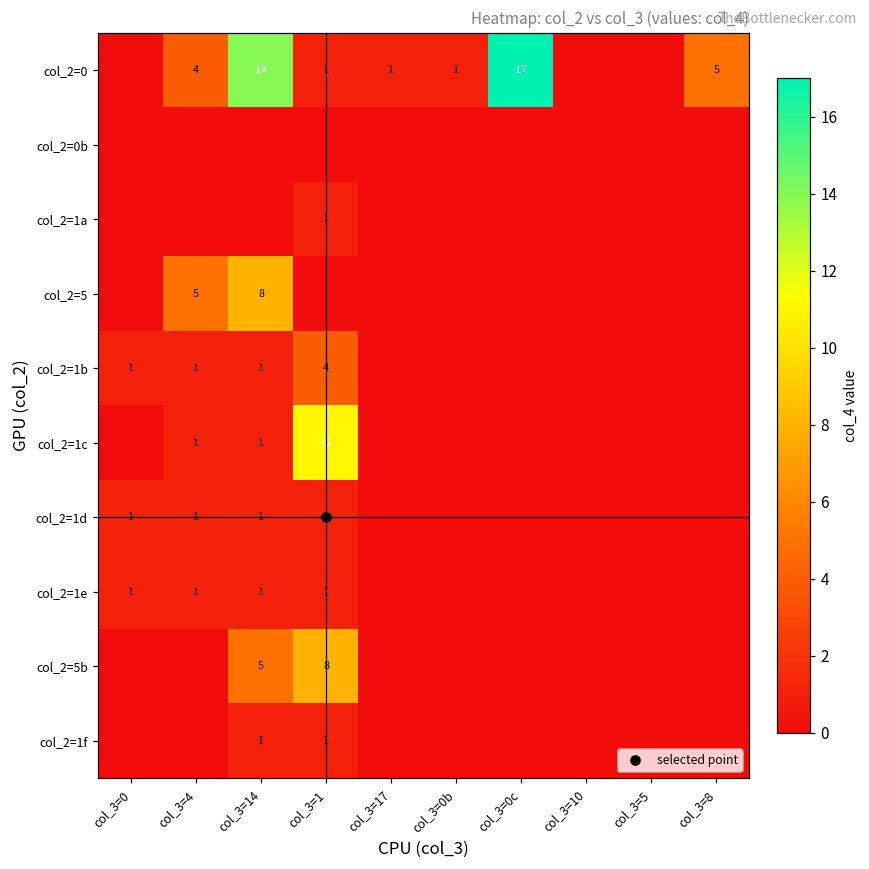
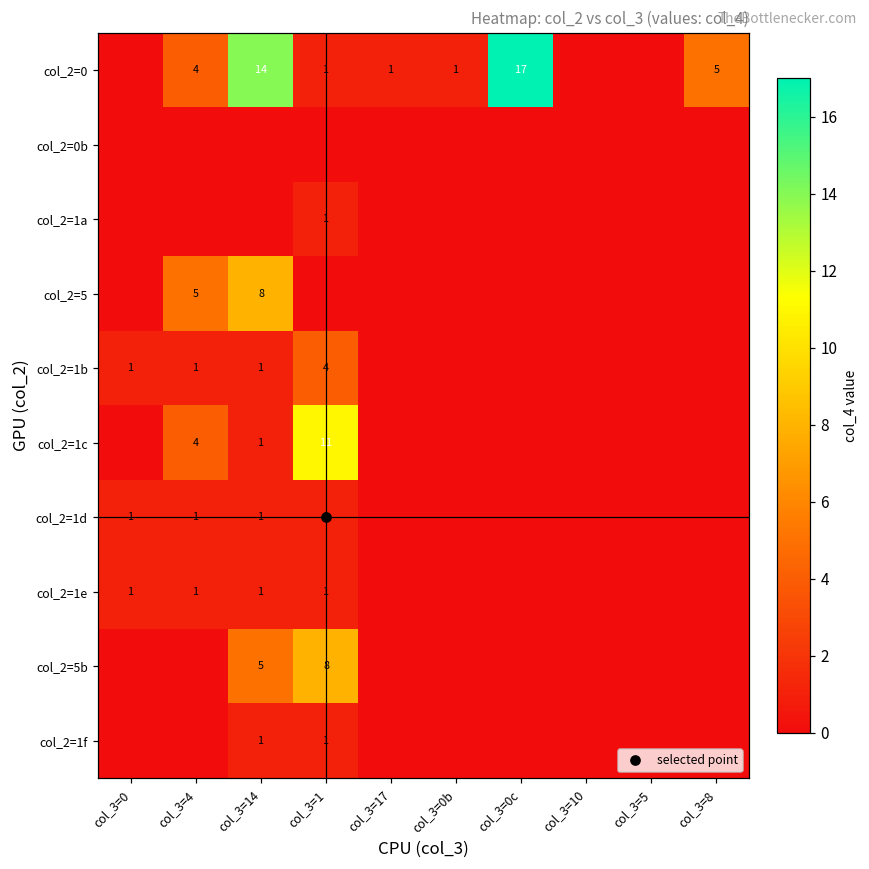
col_2=1c, col_3=4: 1 -> 4
